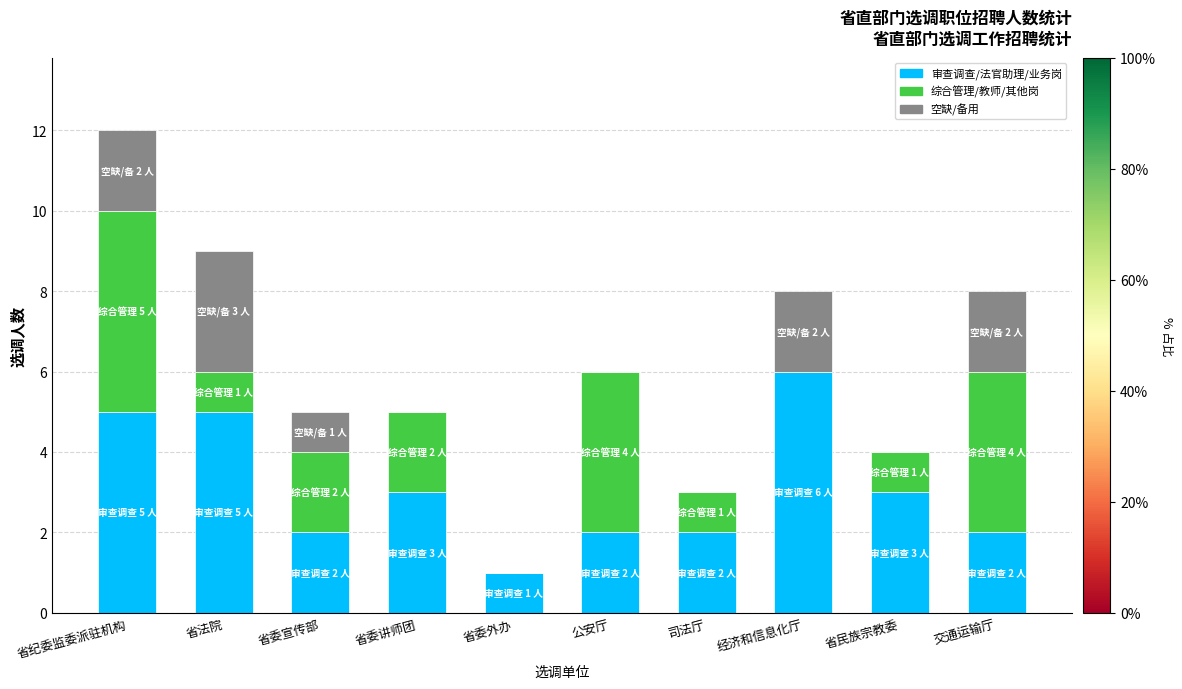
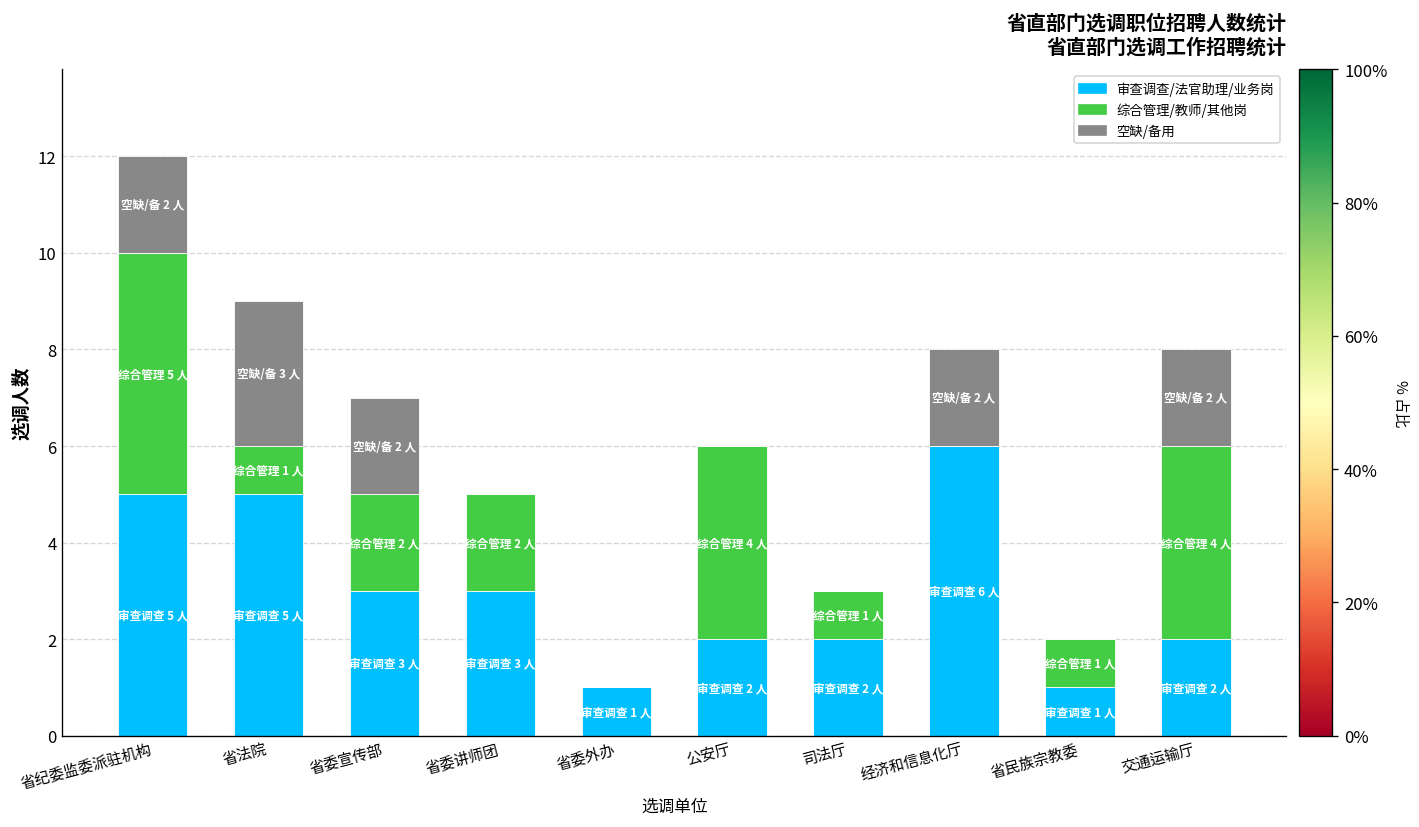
审查调查/法官助理/业务岗, 省委宣传部: 2 -> 3
空缺/备用, 省委宣传部: 1 -> 2
审查调查/法官助理/业务岗, 省民族宗教委: 3 -> 1
